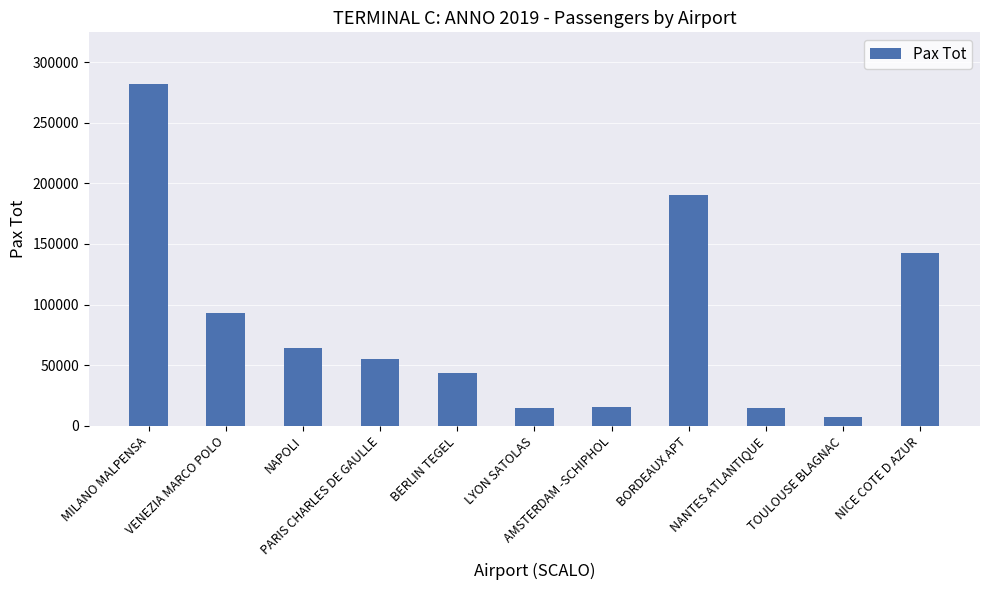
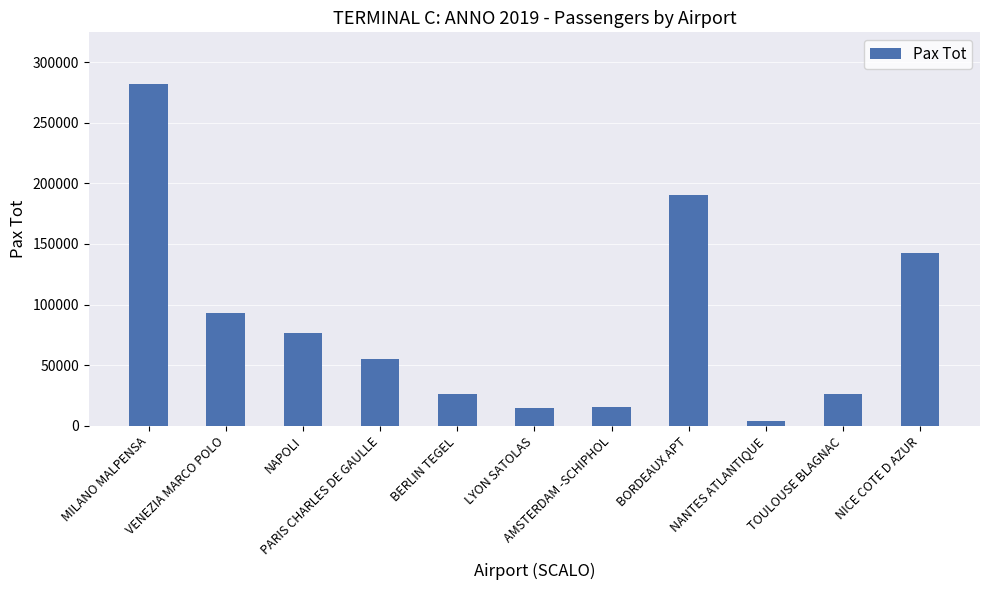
NAPOLI: 64000 -> 77000
BERLIN TEGEL: 44000 -> 26000
NANTES ATLANTIQUE: 14000 -> 4000
TOULOUSE BLAGNAC: 7000 -> 26000
